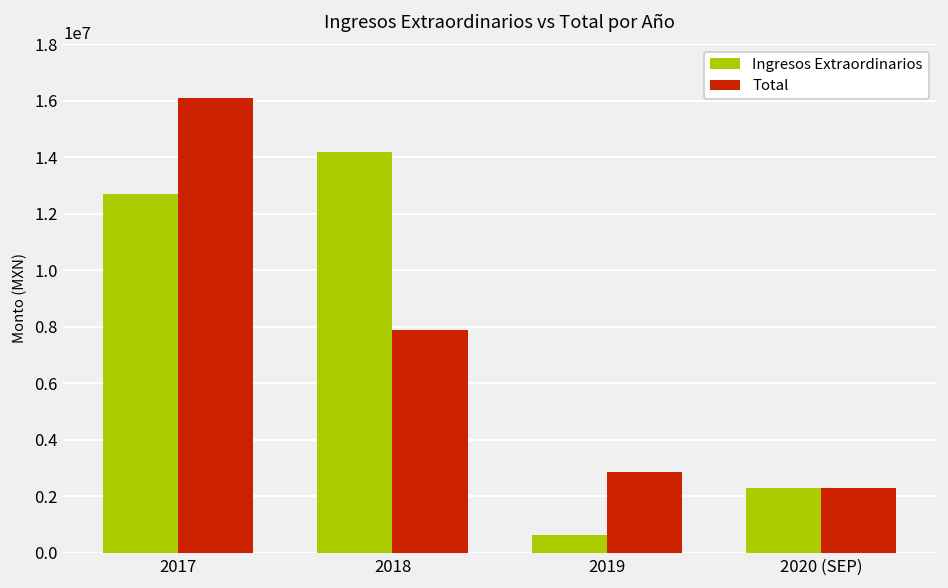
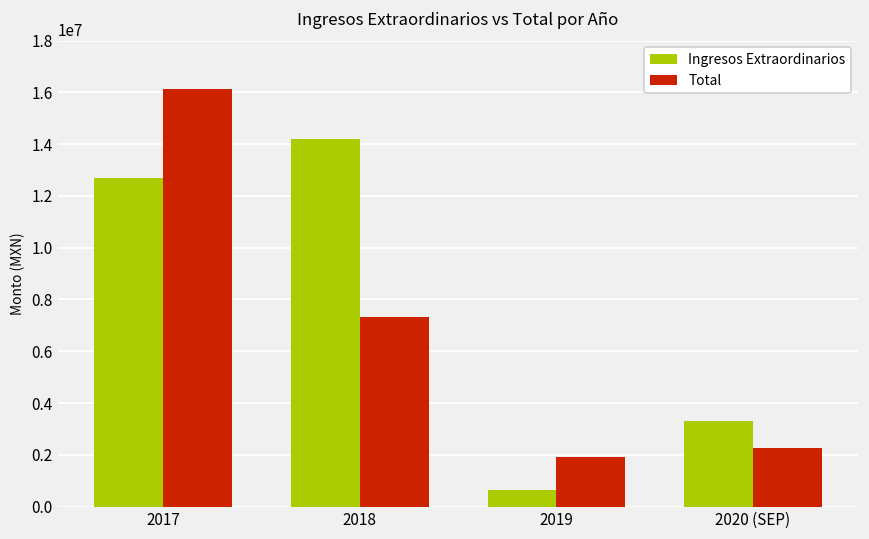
Total, 2018: 7900000 -> 7300000
Total, 2019: 2900000 -> 1900000
Ingresos Extraordinarios, 2020 (SEP): 2300000 -> 3300000
